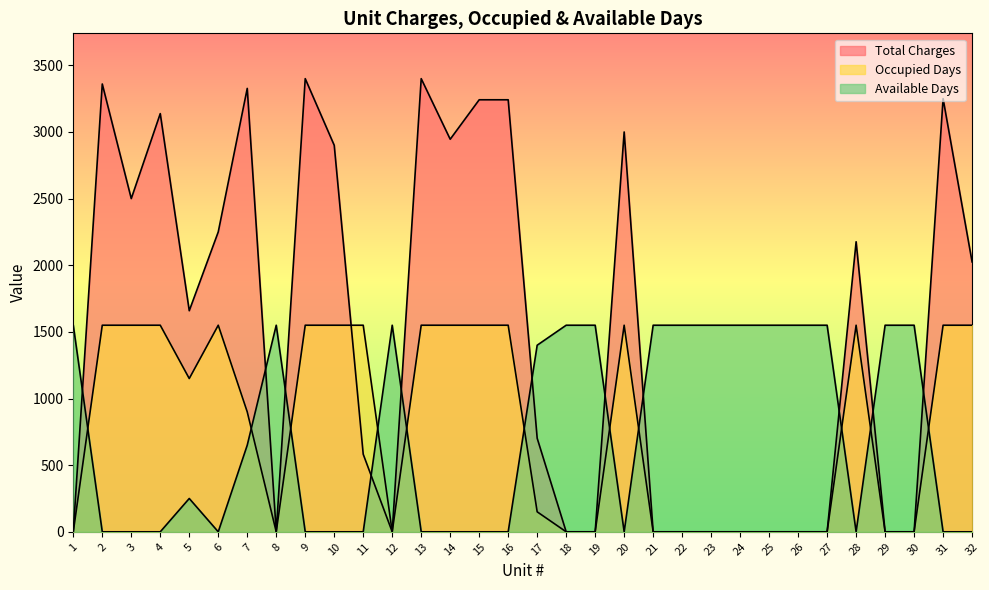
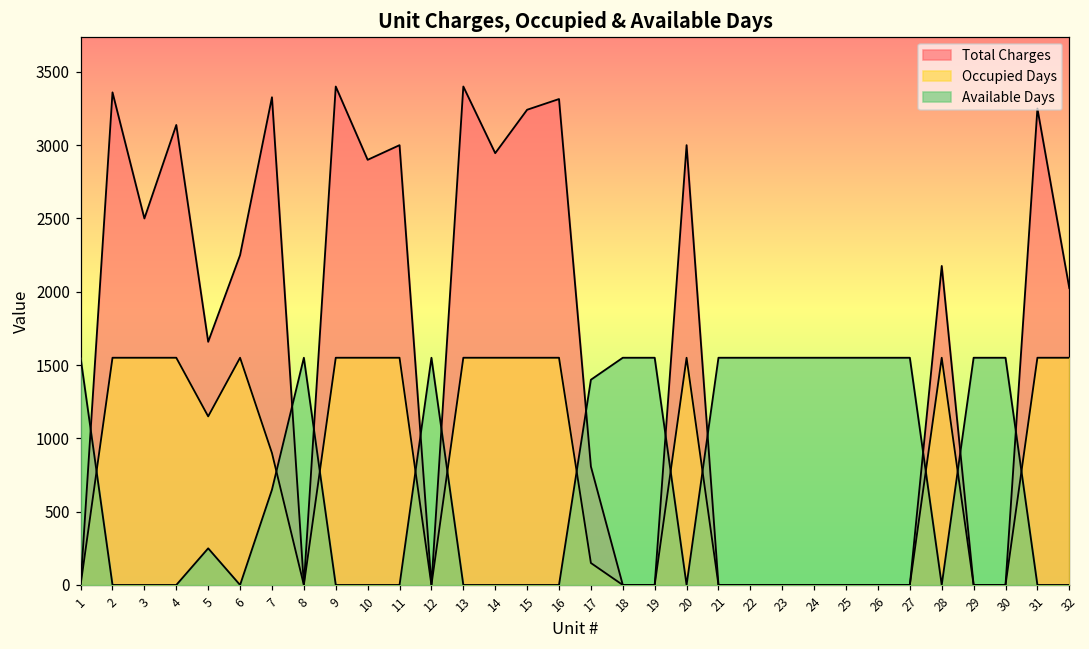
Total Charges, 11: 580 -> 3000
Total Charges, 16: 3240 -> 3310
Total Charges, 17: 700 -> 810
